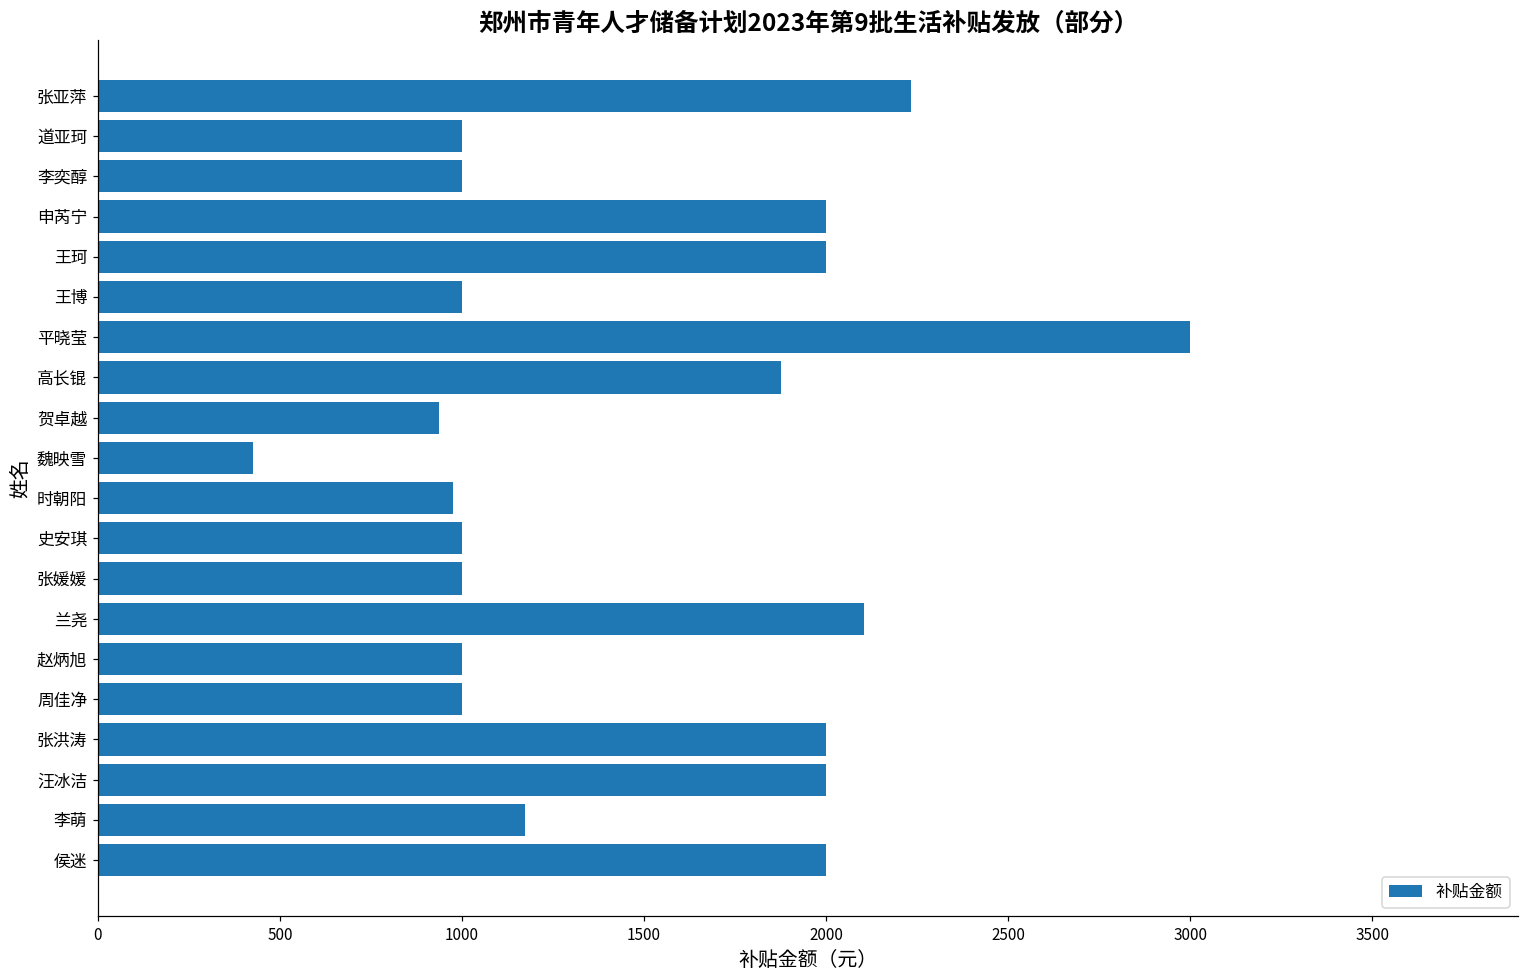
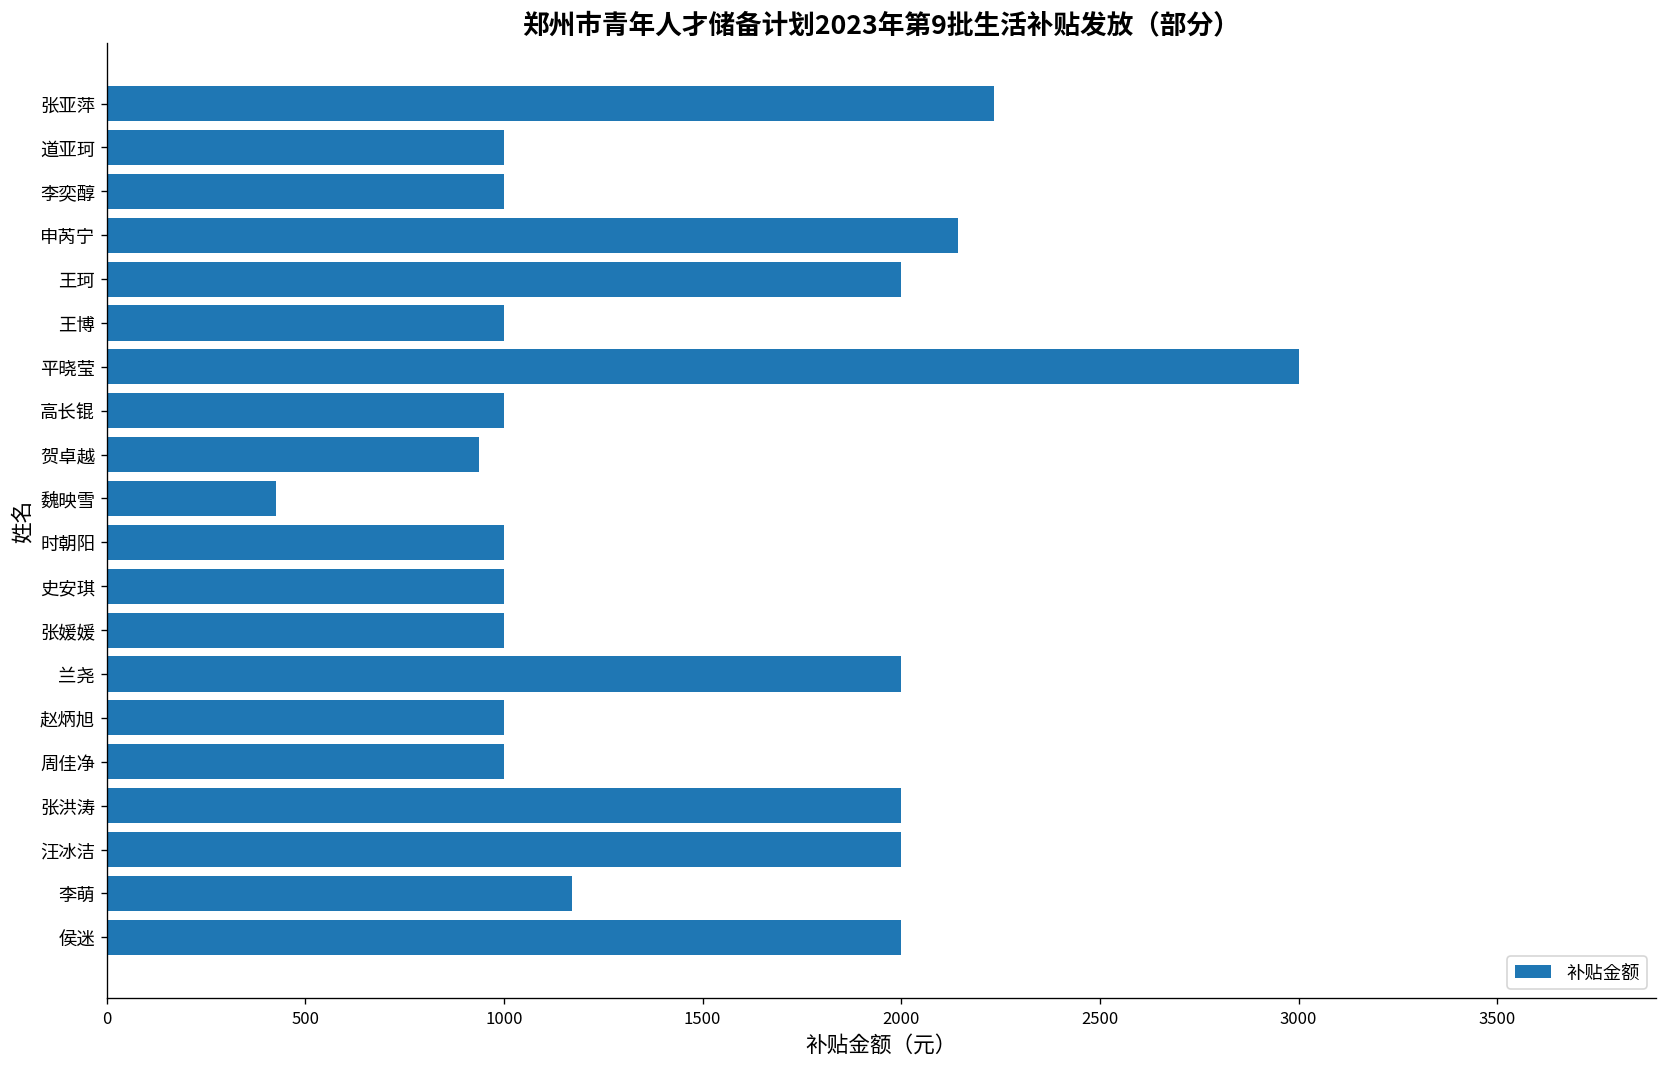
申芮宁: 2000 -> 2140
高长锟: 1880 -> 1000
时朝阳: 980 -> 1000
兰尧: 2110 -> 2000
